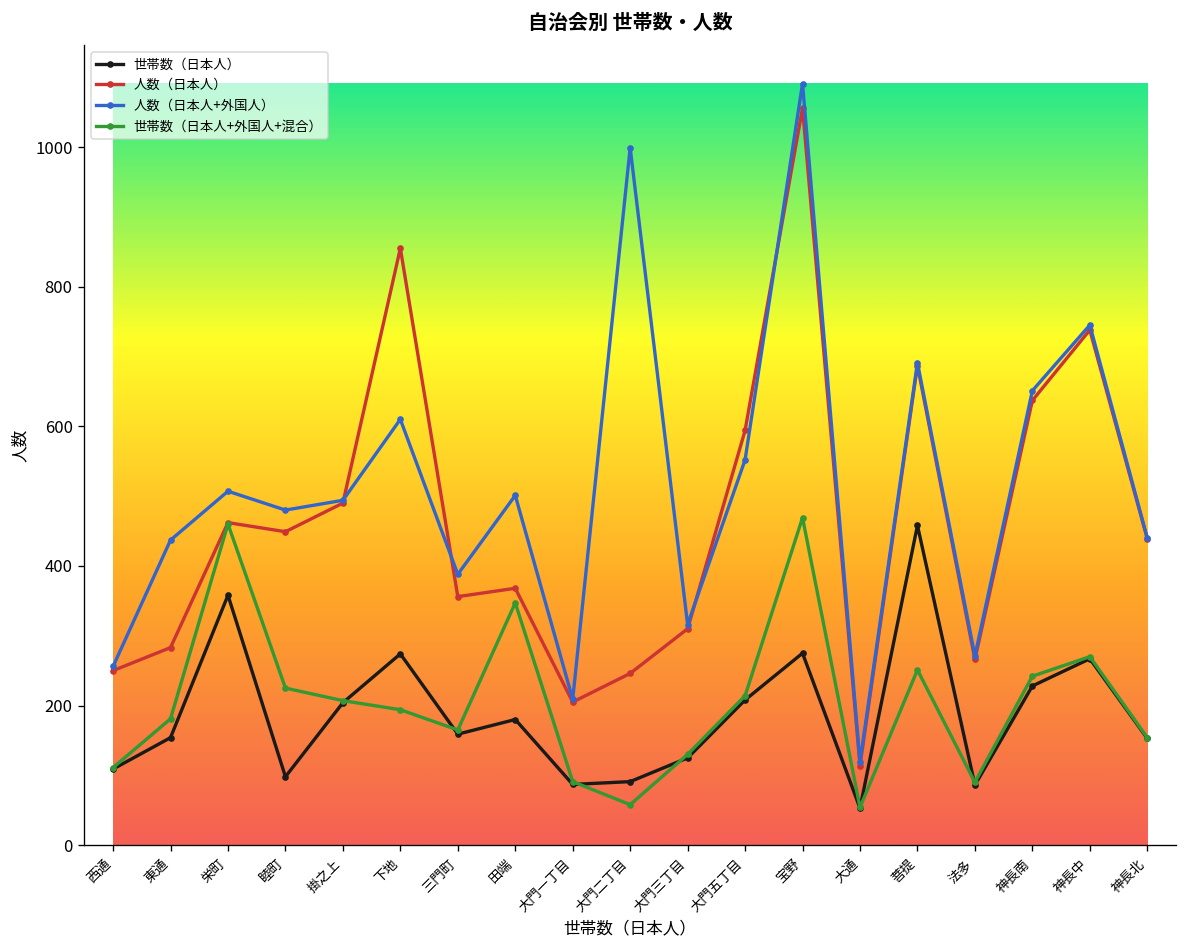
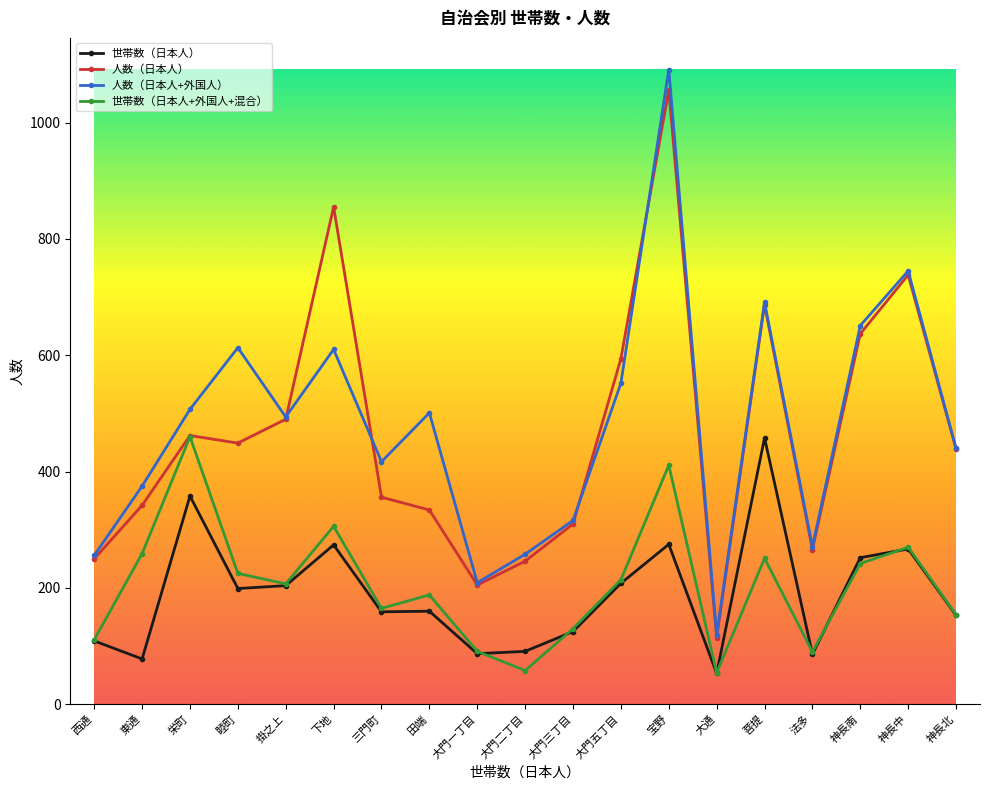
世帯数（日本人）, 東通: 150 -> 80
人数（日本人）, 東通: 280 -> 340
人数（日本人+外国人）, 東通: 440 -> 380
世帯数（日本人+外国人+混合）, 東通: 180 -> 260
世帯数（日本人）, 睦町: 100 -> 200
人数（日本人+外国人）, 睦町: 480 -> 610
世帯数（日本人+外国人+混合）, 下地: 190 -> 310
人数（日本人+外国人）, 三門町: 390 -> 420
世帯数（日本人）, 田端: 180 -> 160
人数（日本人）, 田端: 370 -> 330
世帯数（日本人+外国人+混合）, 田端: 350 -> 190
人数（日本人+外国人）, 大門二丁目: 1000 -> 260
世帯数（日本人+外国人+混合）, 宝野: 470 -> 410
世帯数（日本人）, 神長南: 230 -> 250
